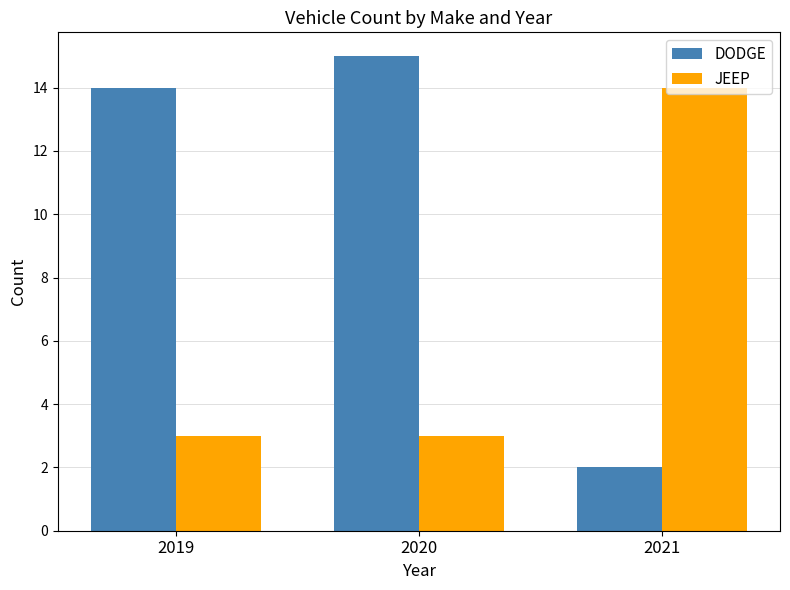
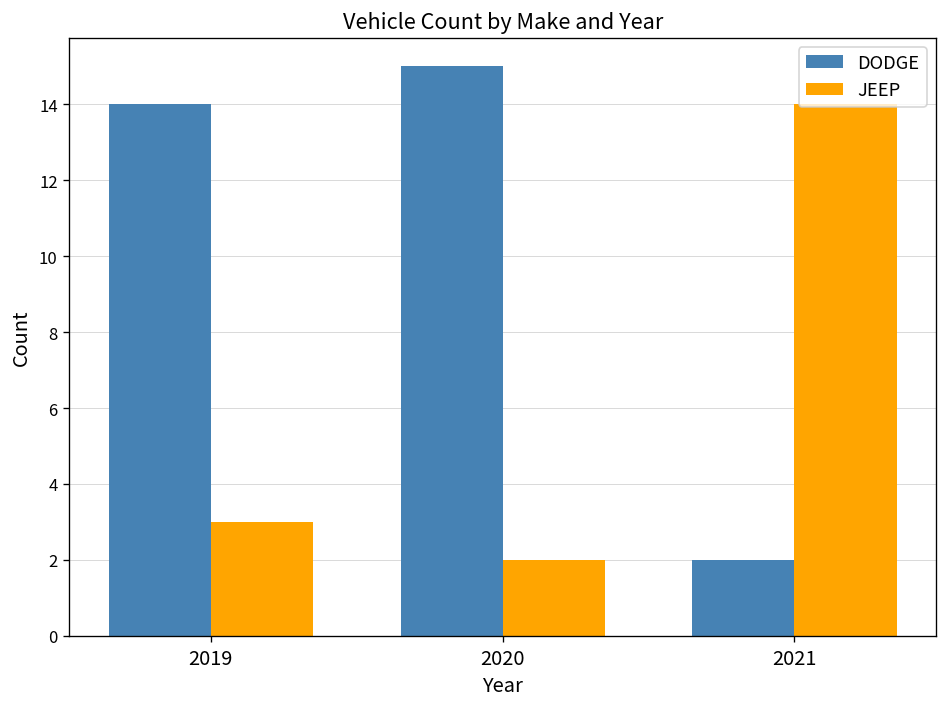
JEEP, 2020: 3 -> 2
